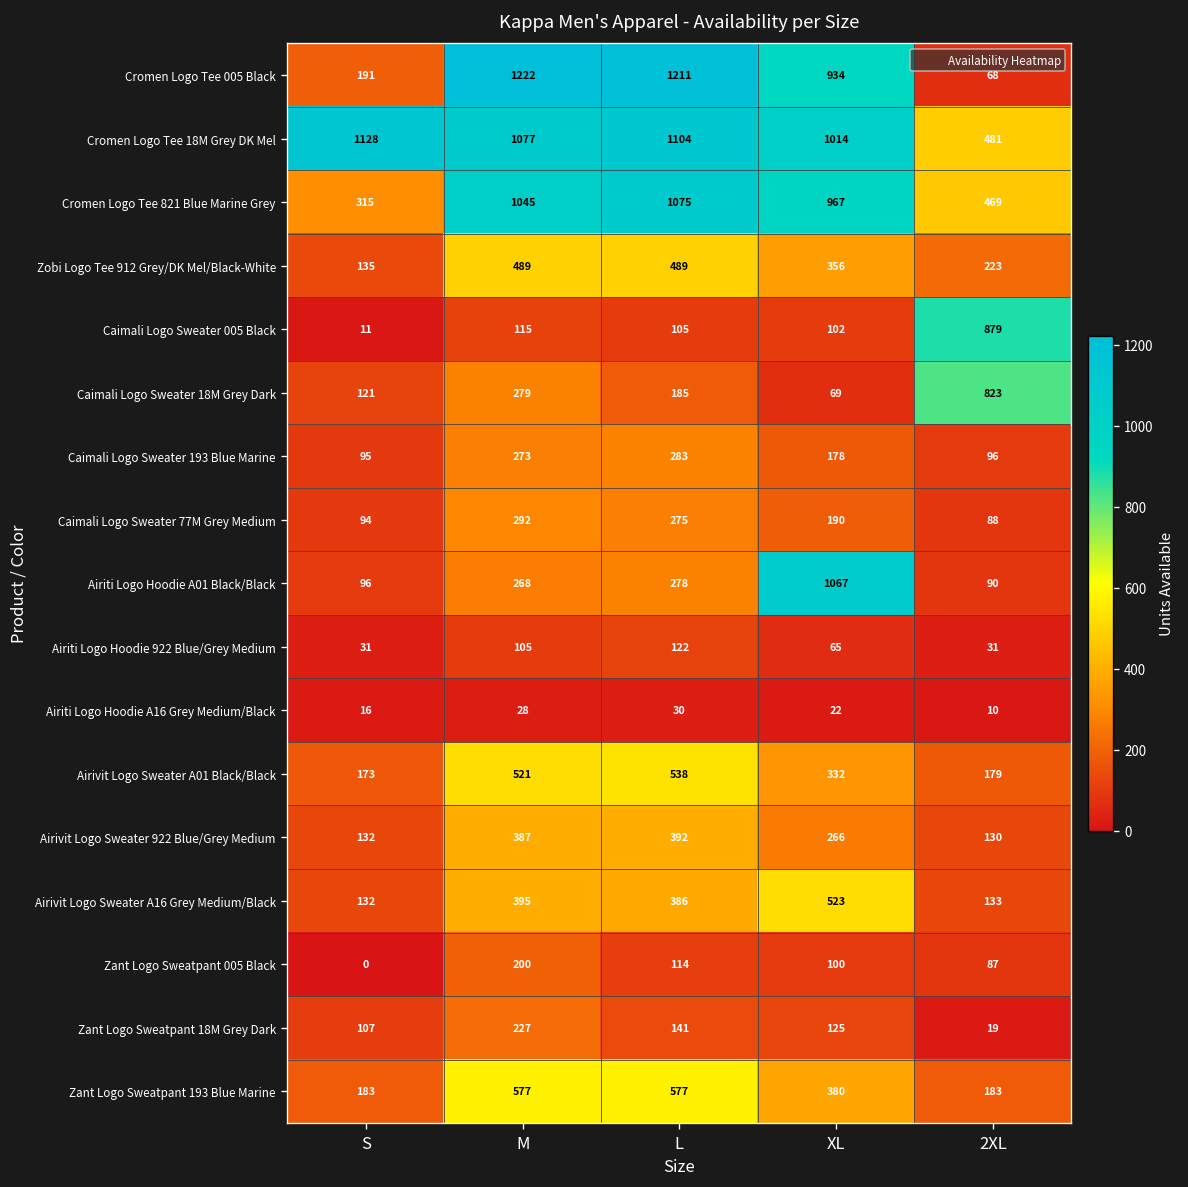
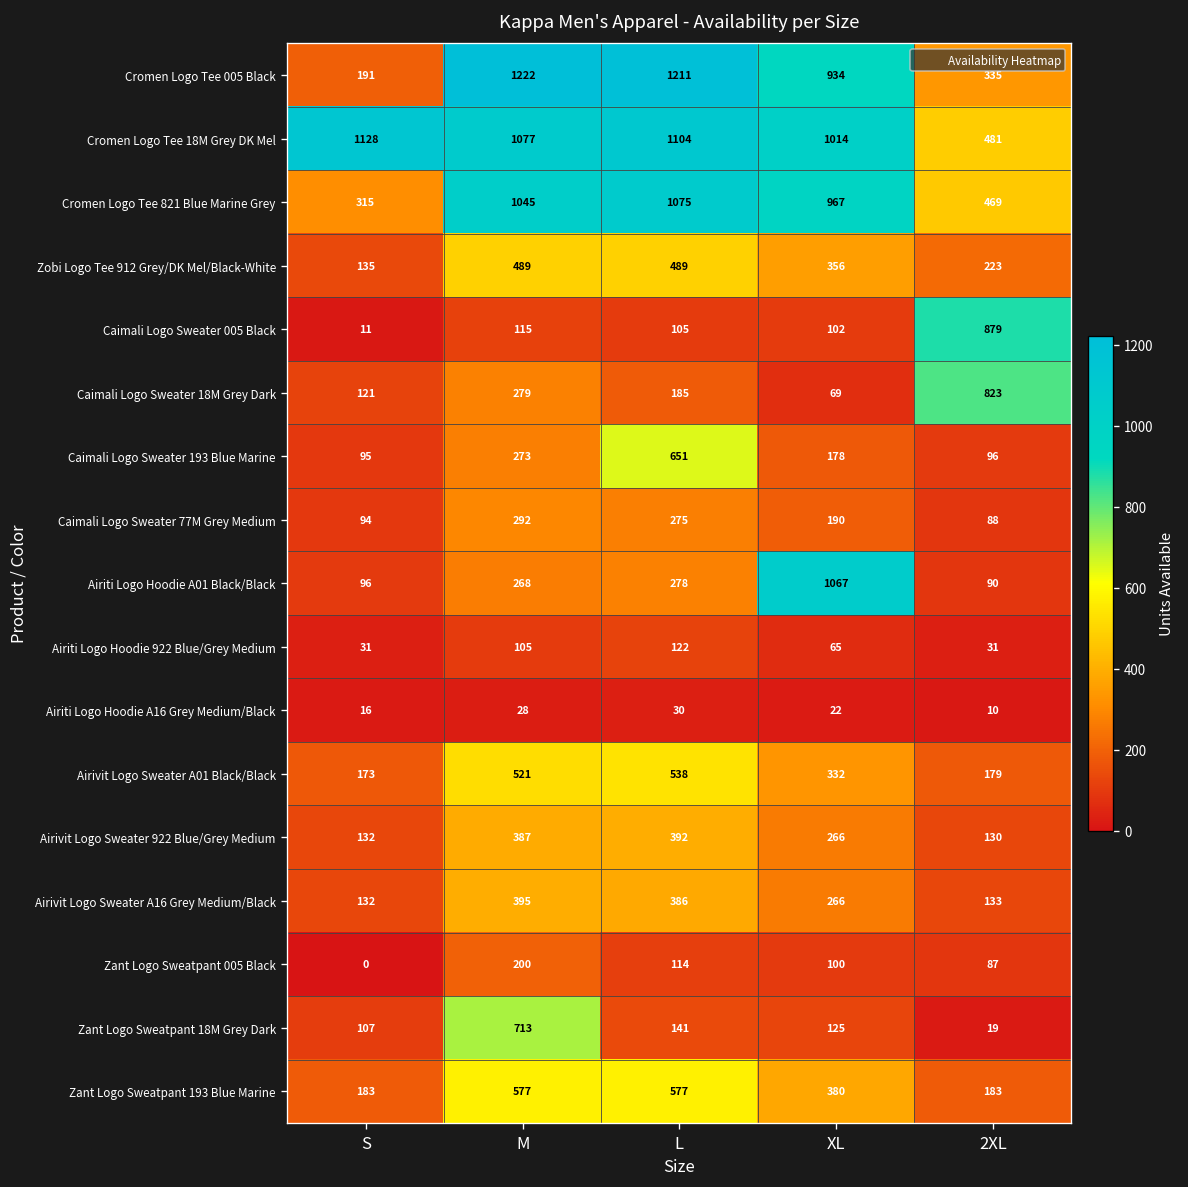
Cromen Logo Tee 005 Black, 2XL: 68 -> 335
Caimali Logo Sweater 193 Blue Marine, L: 283 -> 651
Airivit Logo Sweater A16 Grey Medium/Black, XL: 523 -> 266
Zant Logo Sweatpant 18M Grey Dark, M: 227 -> 713
